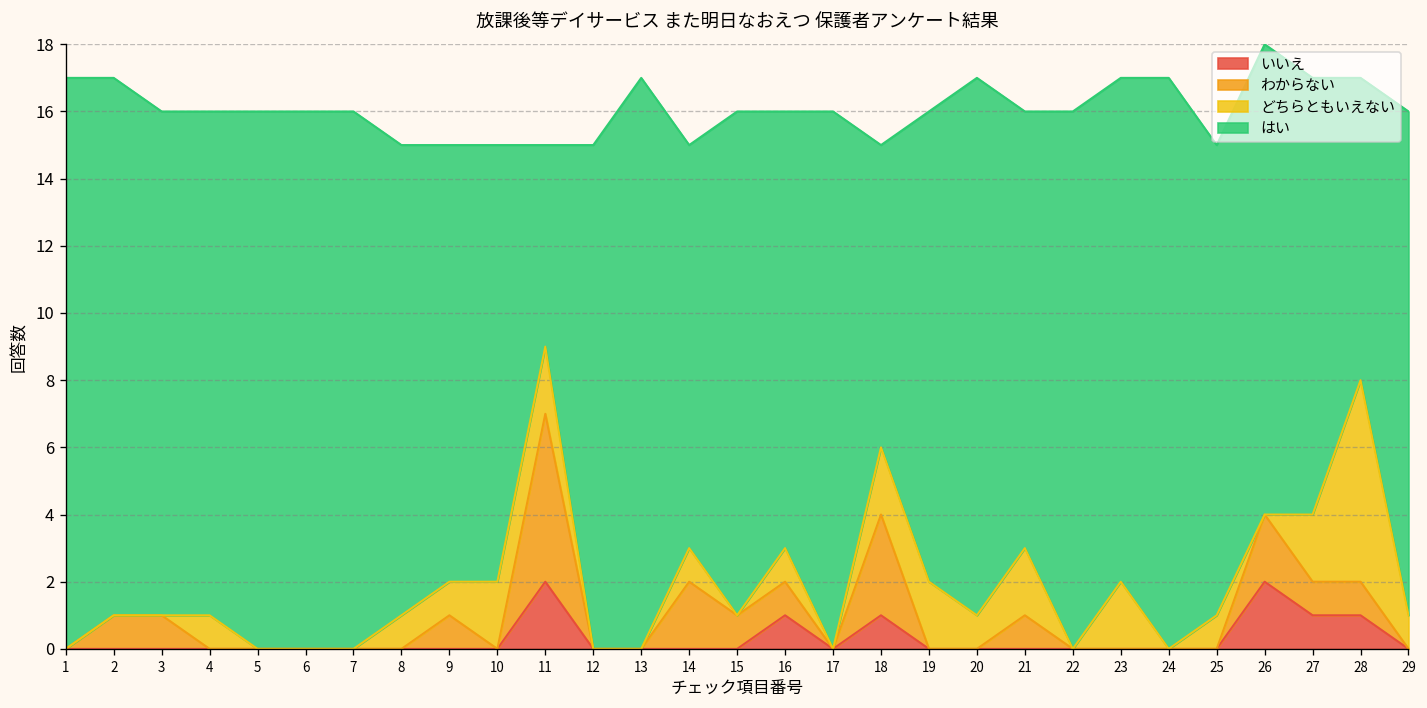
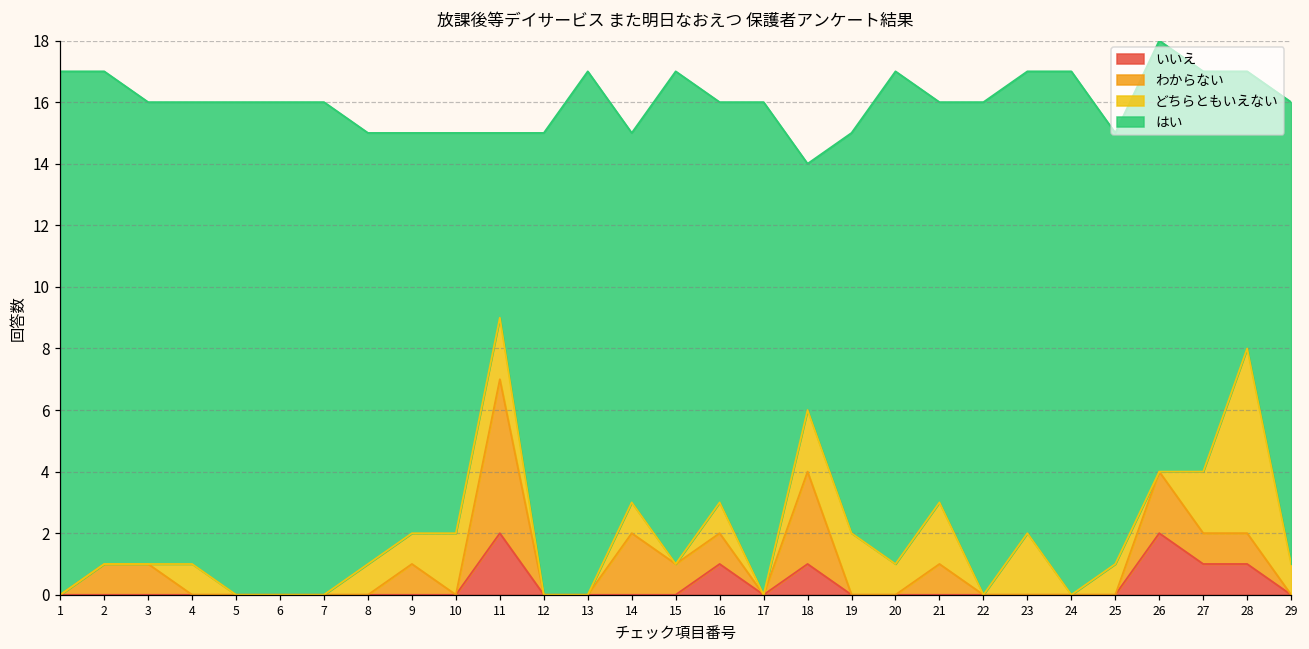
はい, 15: 15 -> 16
はい, 18: 9 -> 8
はい, 19: 14 -> 13
